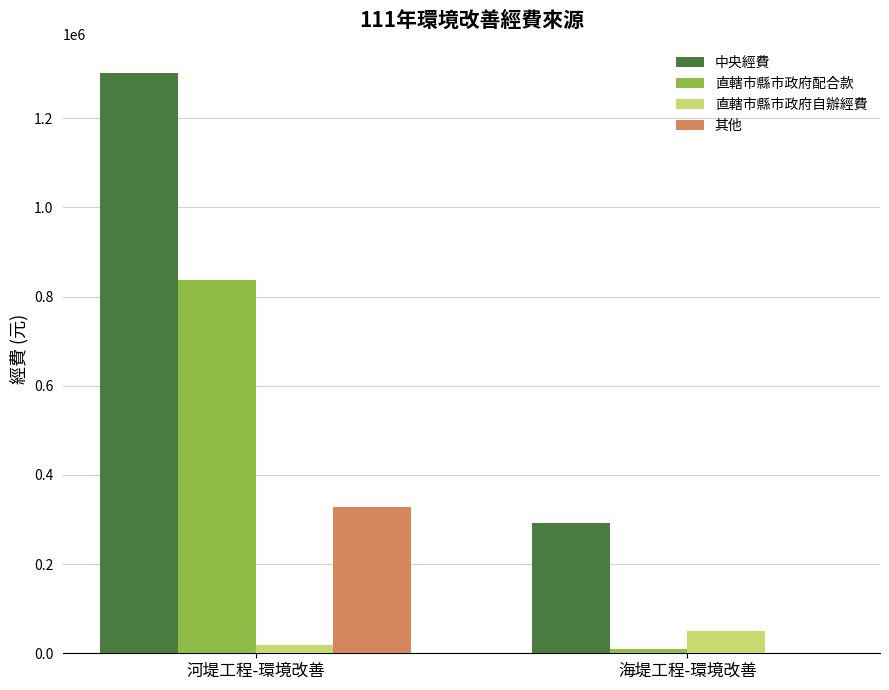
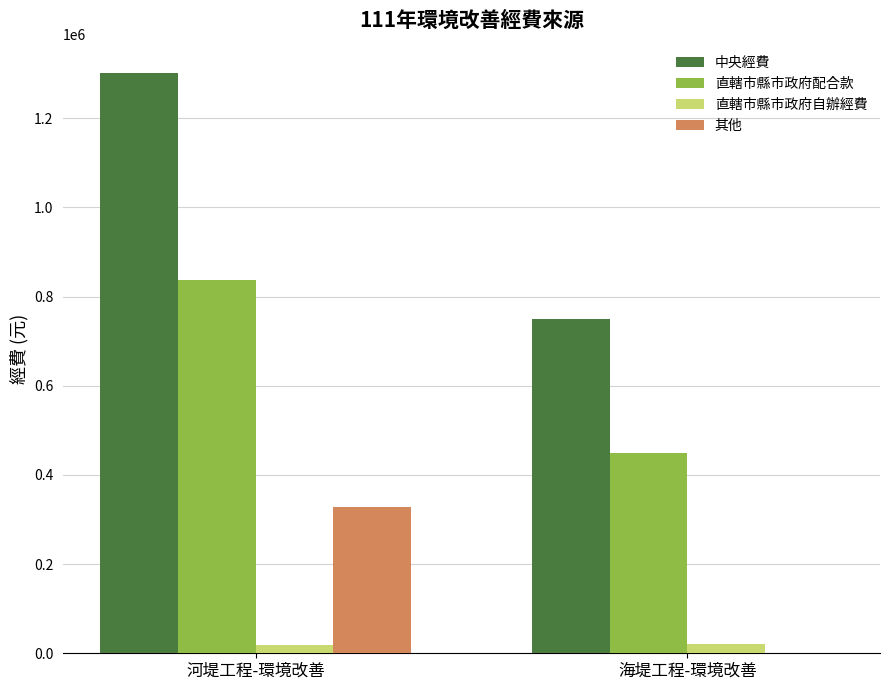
中央經費, 海堤工程-環境改善: 290000 -> 750000
直轄市縣市政府配合款, 海堤工程-環境改善: 10000 -> 450000
直轄市縣市政府自辦經費, 海堤工程-環境改善: 50000 -> 20000
